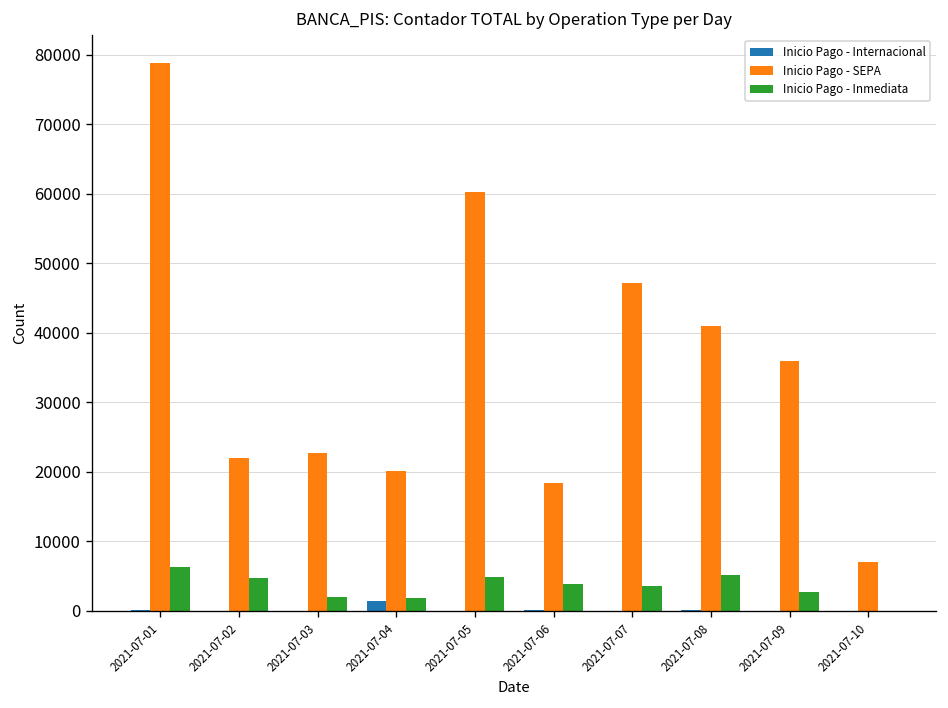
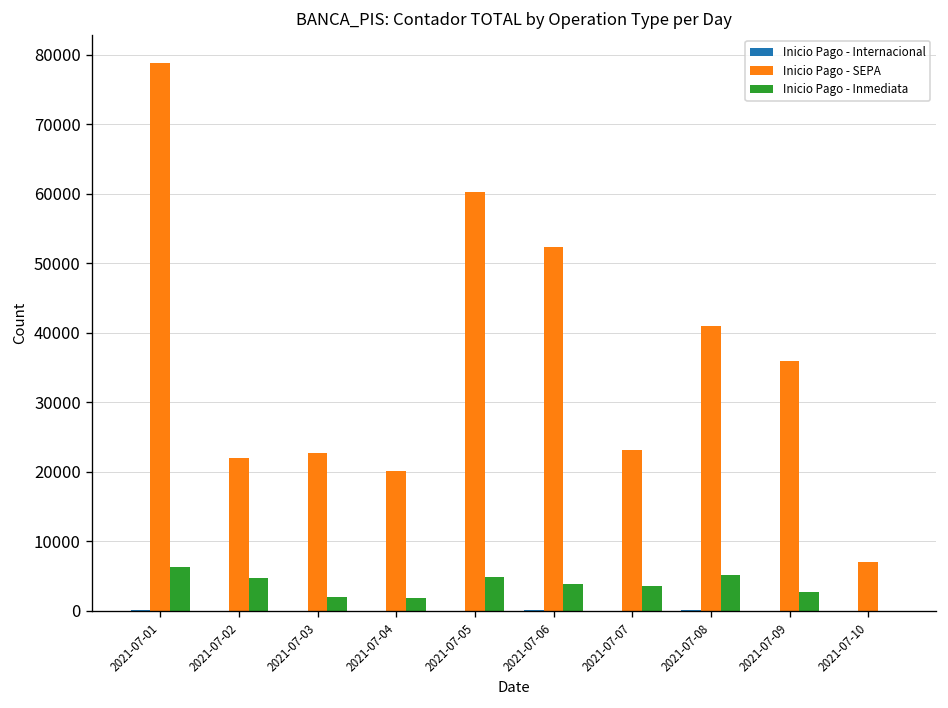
Inicio Pago - Internacional, 2021-07-04: 1000 -> 0
Inicio Pago - SEPA, 2021-07-06: 18000 -> 52000
Inicio Pago - SEPA, 2021-07-07: 47000 -> 23000
